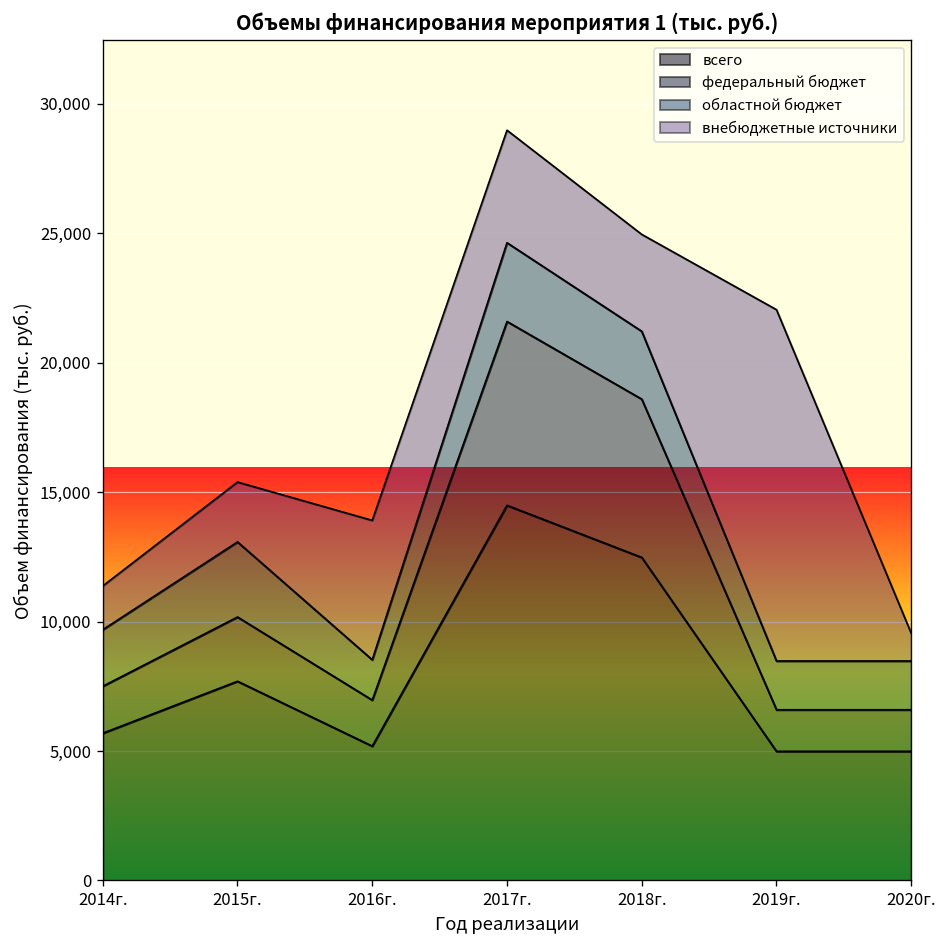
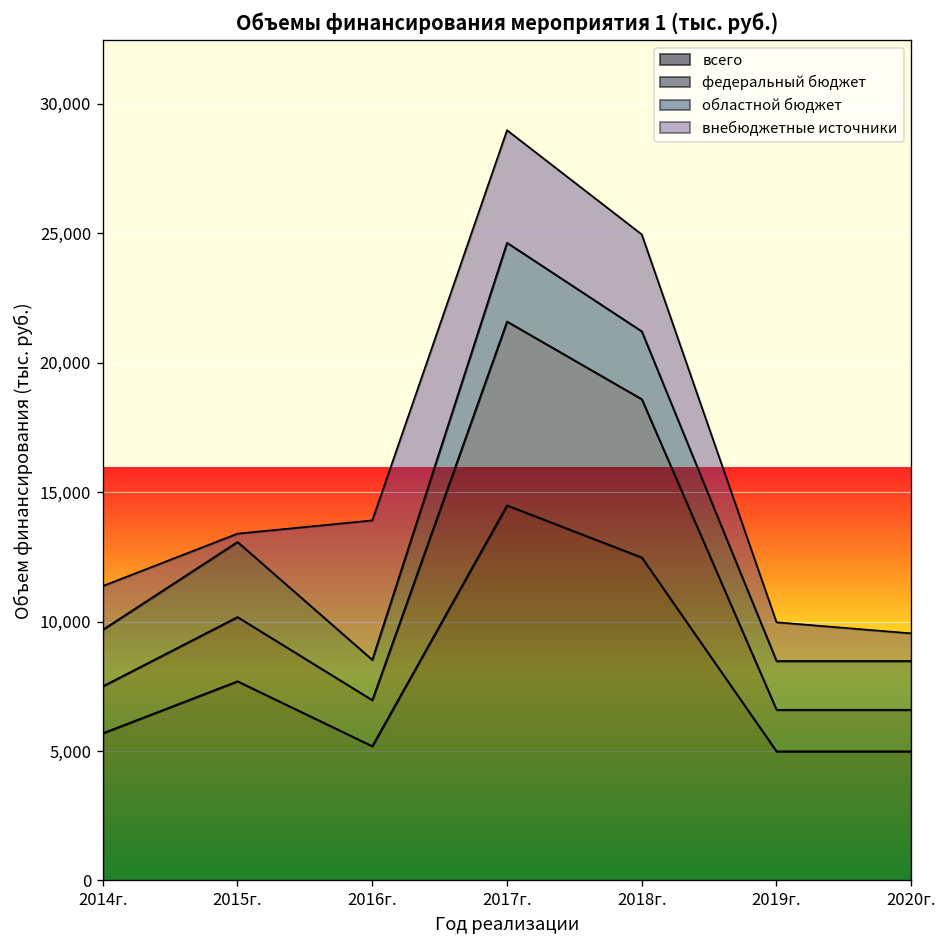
внебюджетные источники, 2015г.: 2,300 -> 300
внебюджетные источники, 2019г.: 13,600 -> 1,500
